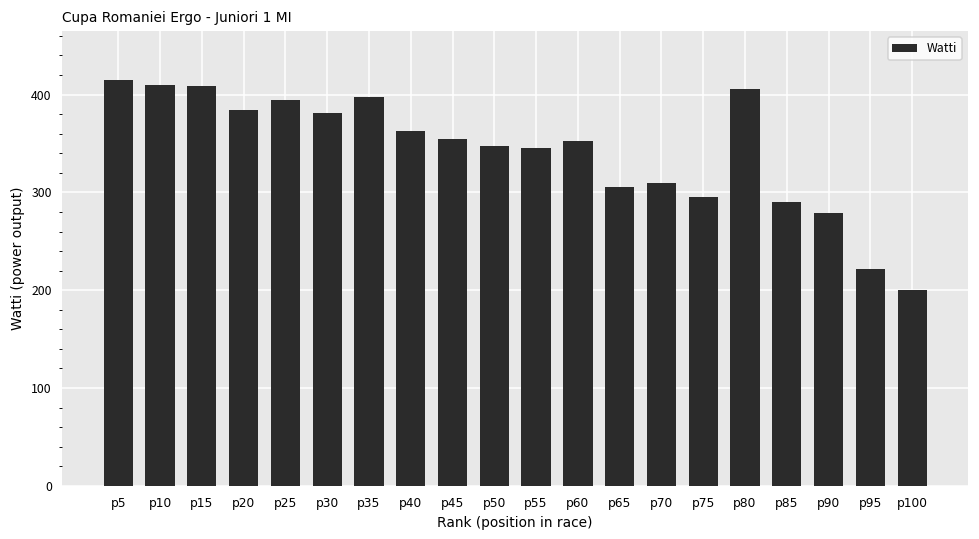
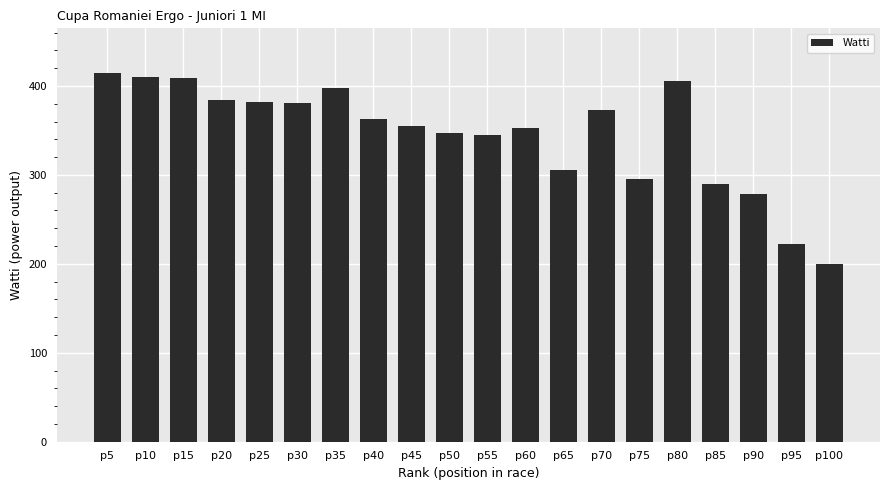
p25: 390 -> 380
p70: 310 -> 370
